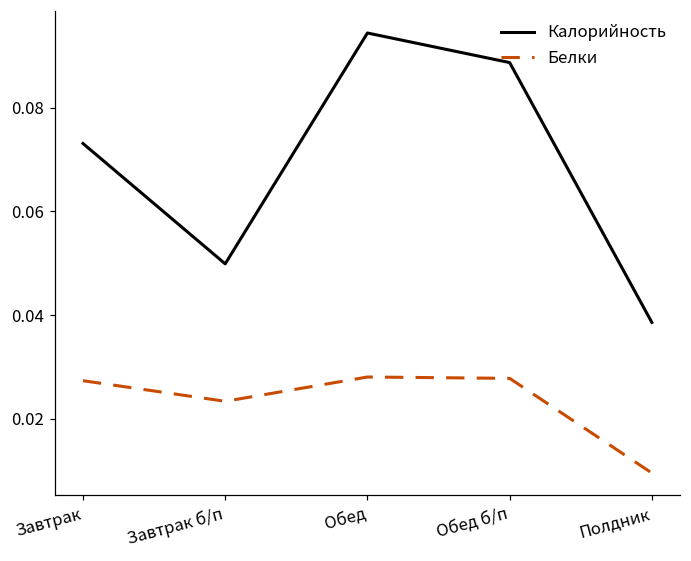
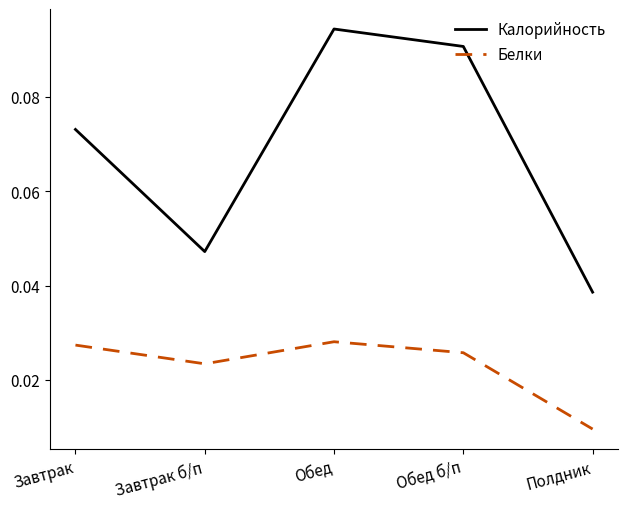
Калорийность, Завтрак б/п: 0.050 -> 0.047
Калорийность, Обед б/п: 0.089 -> 0.091
Белки, Обед б/п: 0.028 -> 0.026
